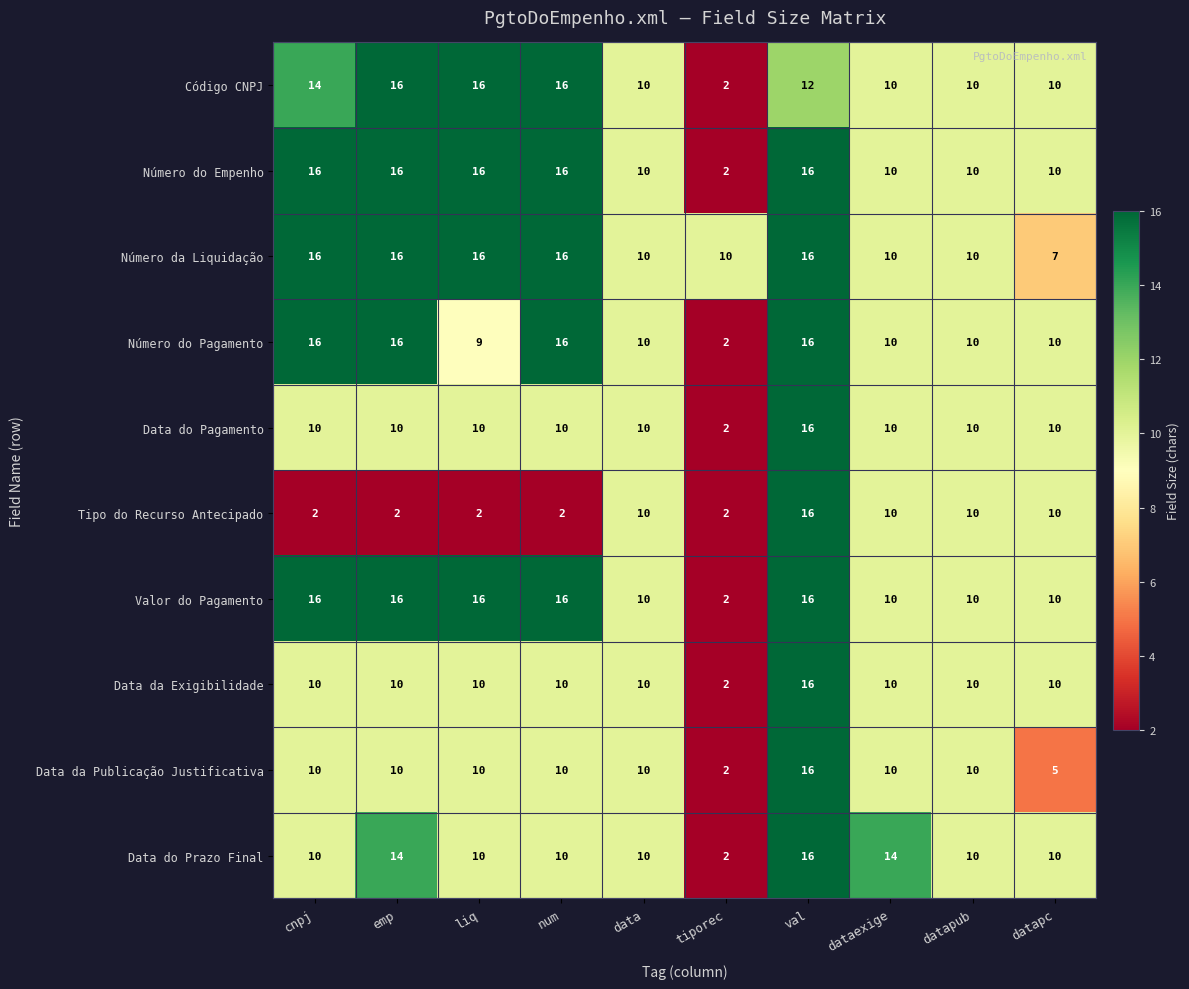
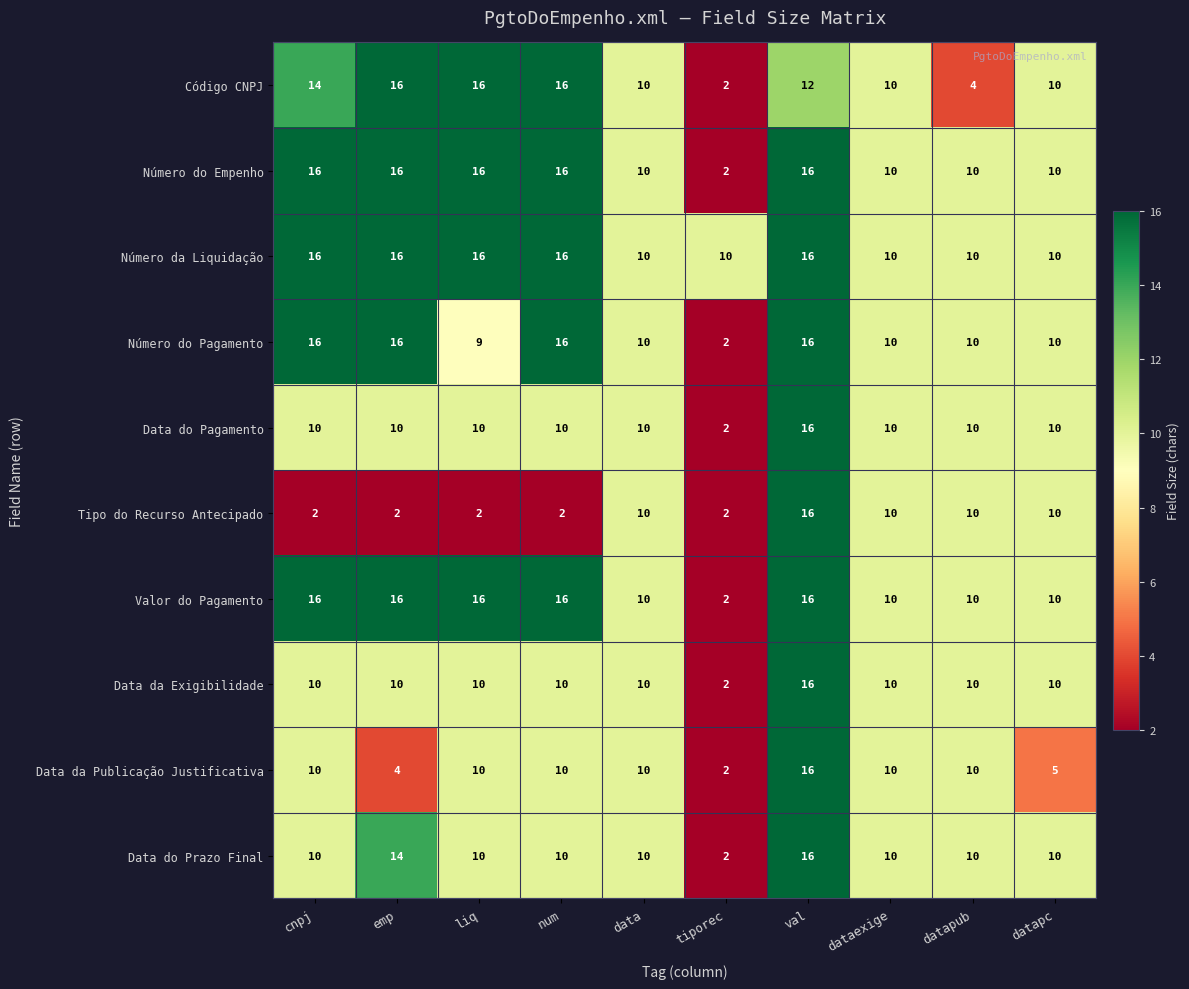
Código CNPJ, datapub: 10 -> 4
Número da Liquidação, datapc: 7 -> 10
Data da Publicação Justificativa, emp: 10 -> 4
Data do Prazo Final, dataexige: 14 -> 10
